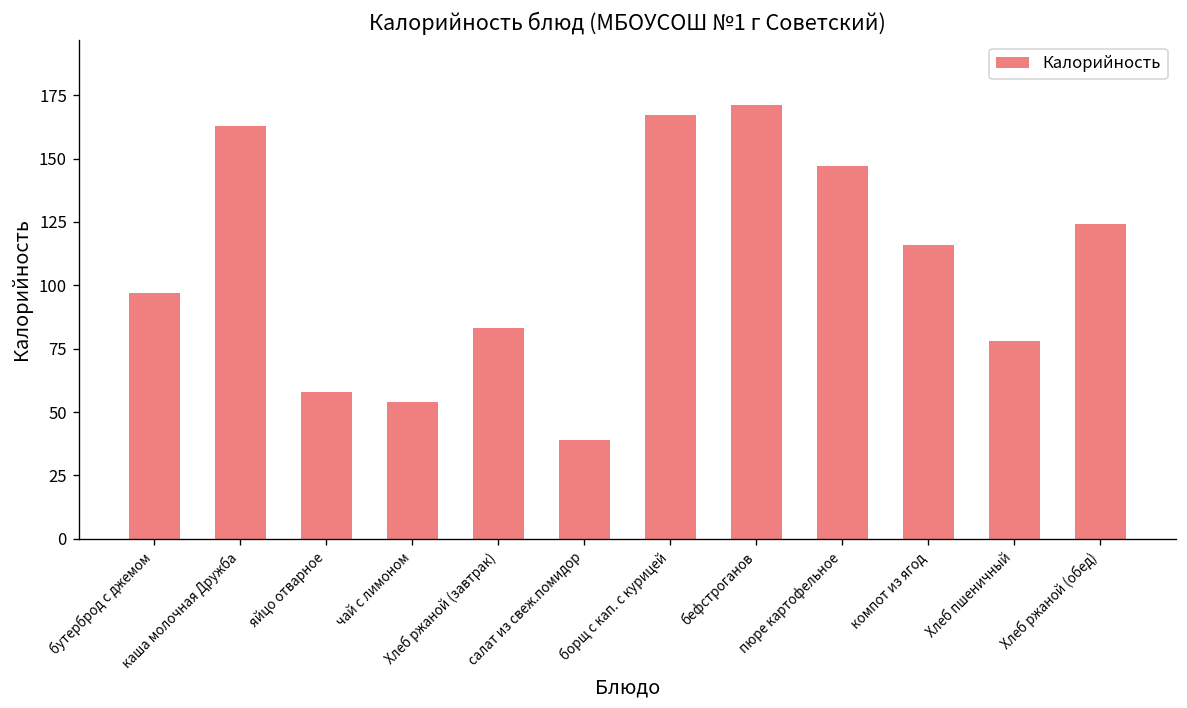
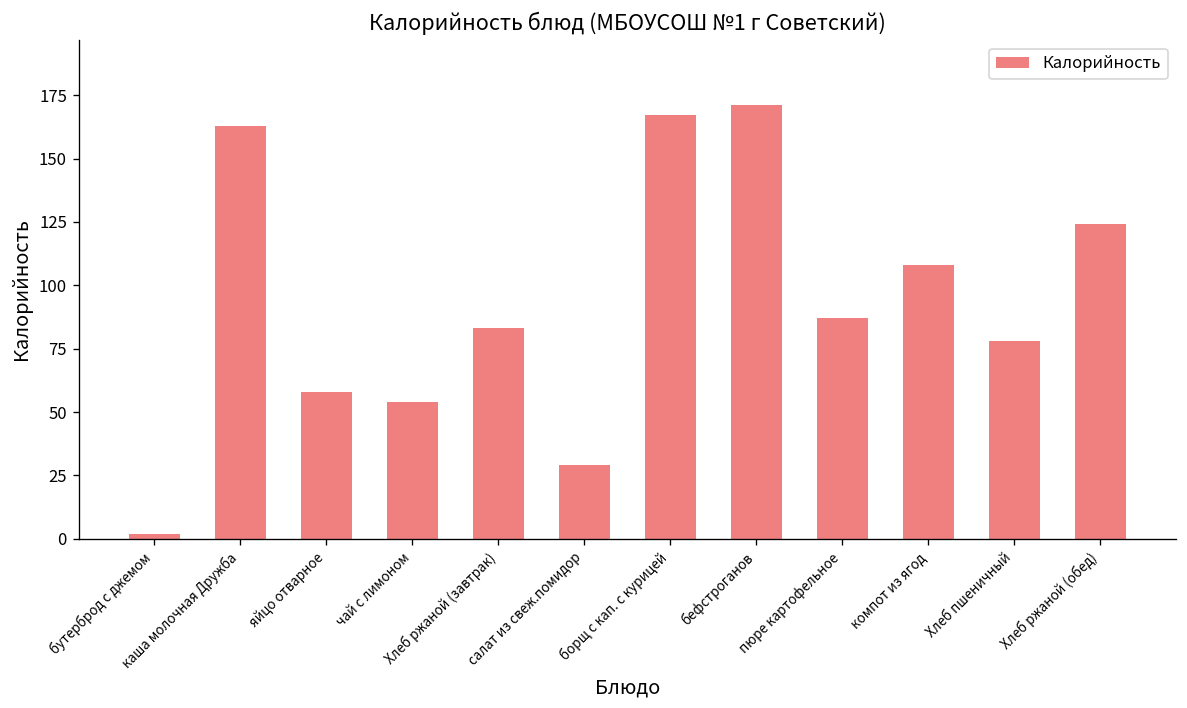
бутерброд с джемом: 97 -> 2
салат из свеж.помидор: 39 -> 29
пюре картофельное: 147 -> 87
компот из ягод: 116 -> 108
